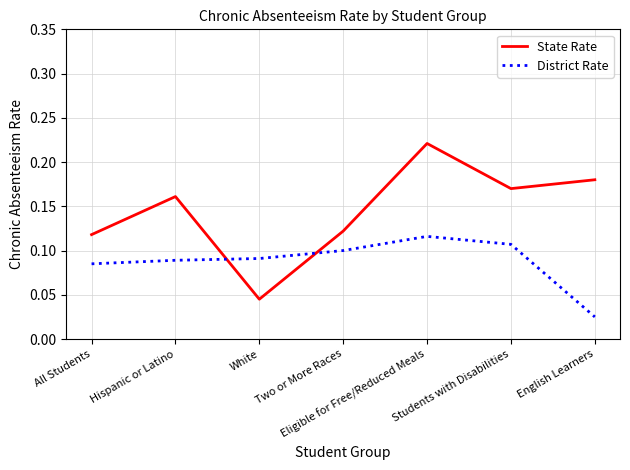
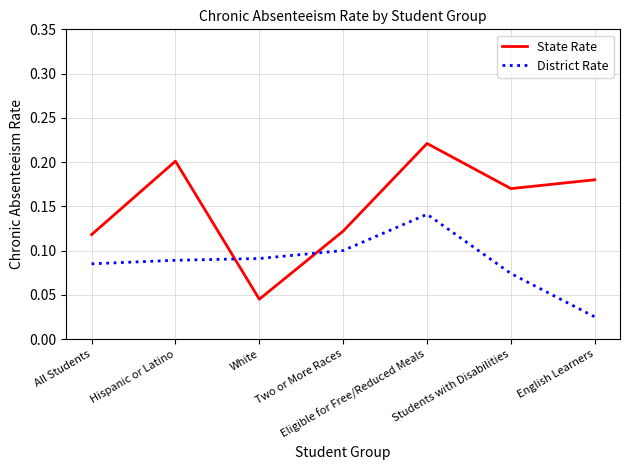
State Rate, Hispanic or Latino: 0.16 -> 0.20
District Rate, Eligible for Free/Reduced Meals: 0.12 -> 0.14
District Rate, Students with Disabilities: 0.11 -> 0.07
